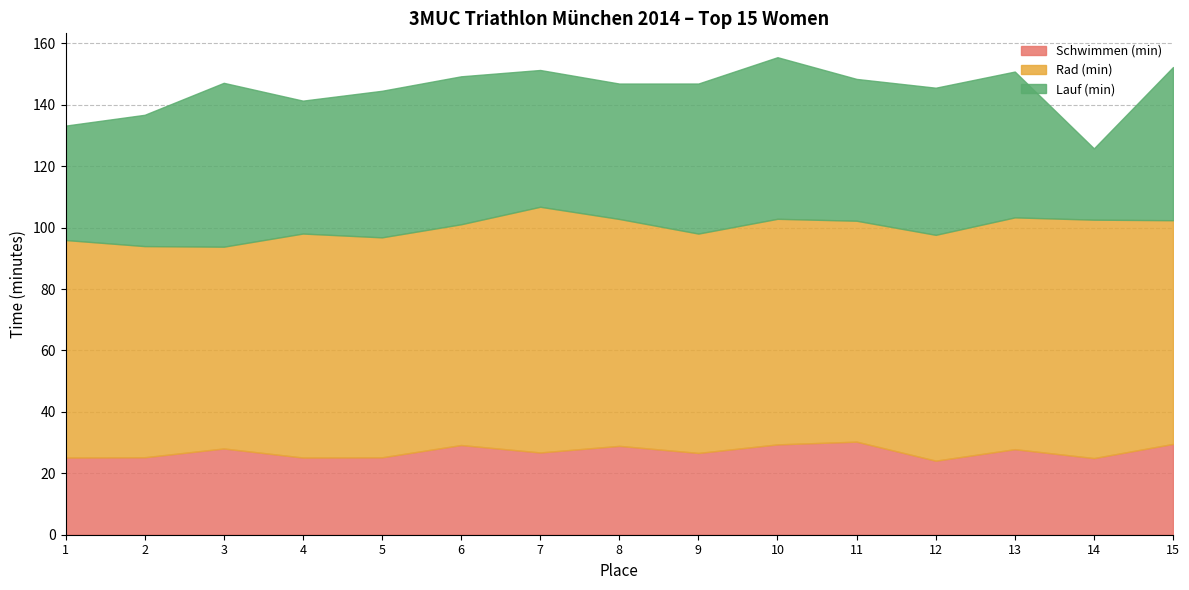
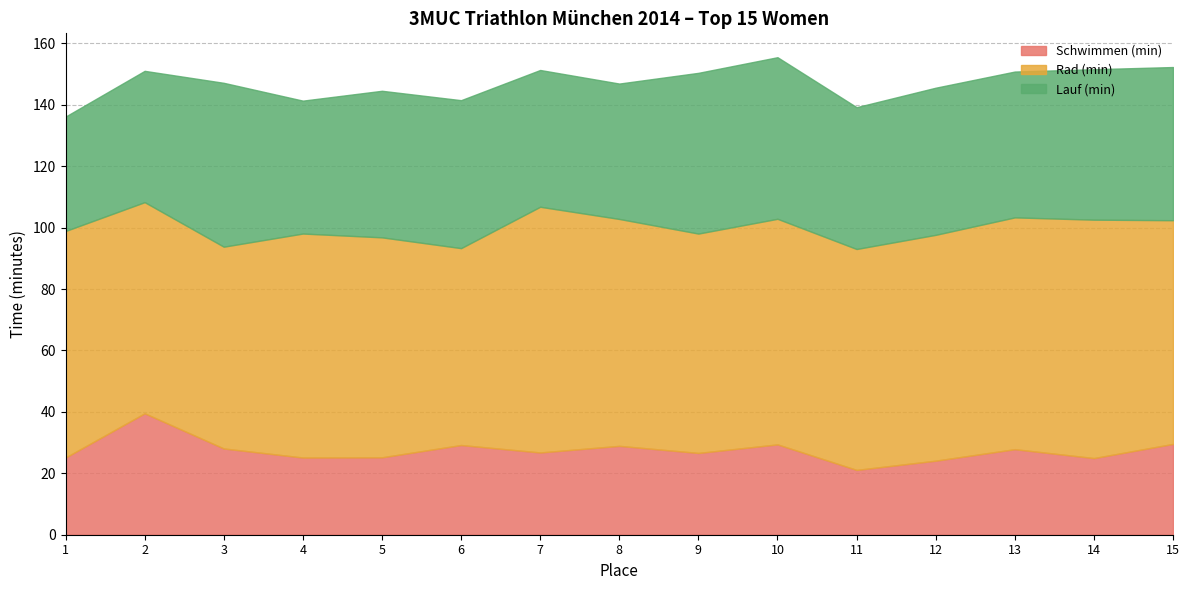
Rad (min), 1: 71 -> 74
Schwimmen (min), 2: 25 -> 40
Rad (min), 6: 72 -> 64
Lauf (min), 9: 49 -> 52
Schwimmen (min), 11: 30 -> 21
Lauf (min), 14: 23 -> 49
